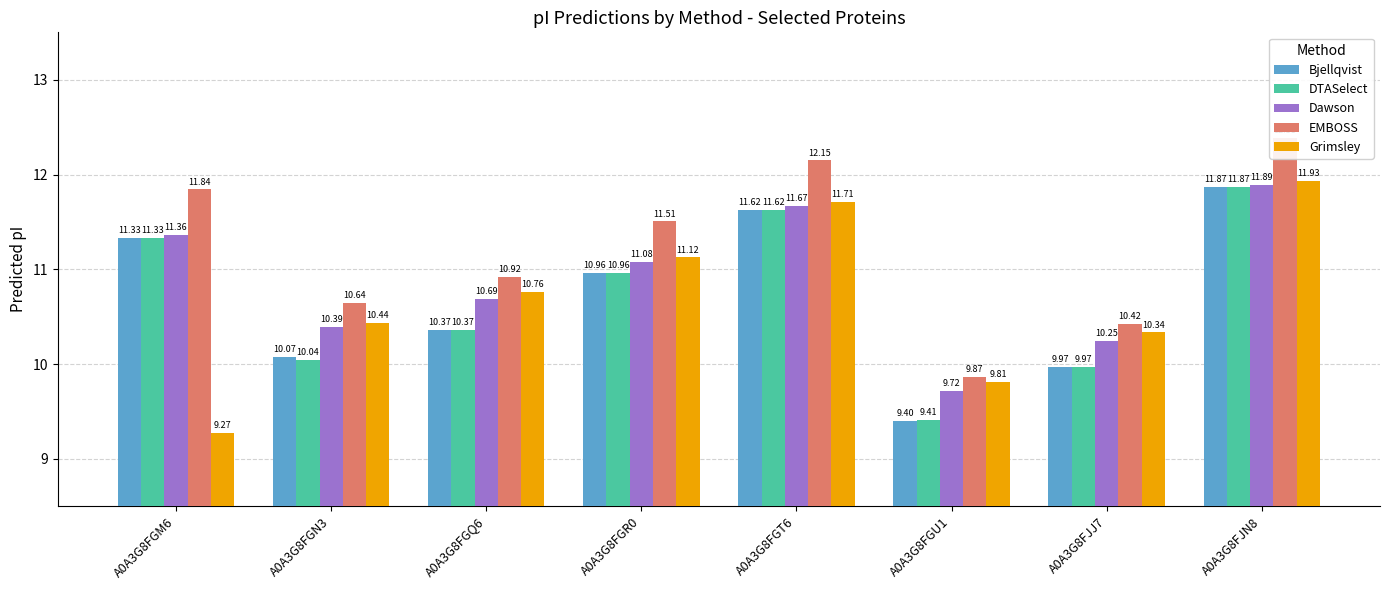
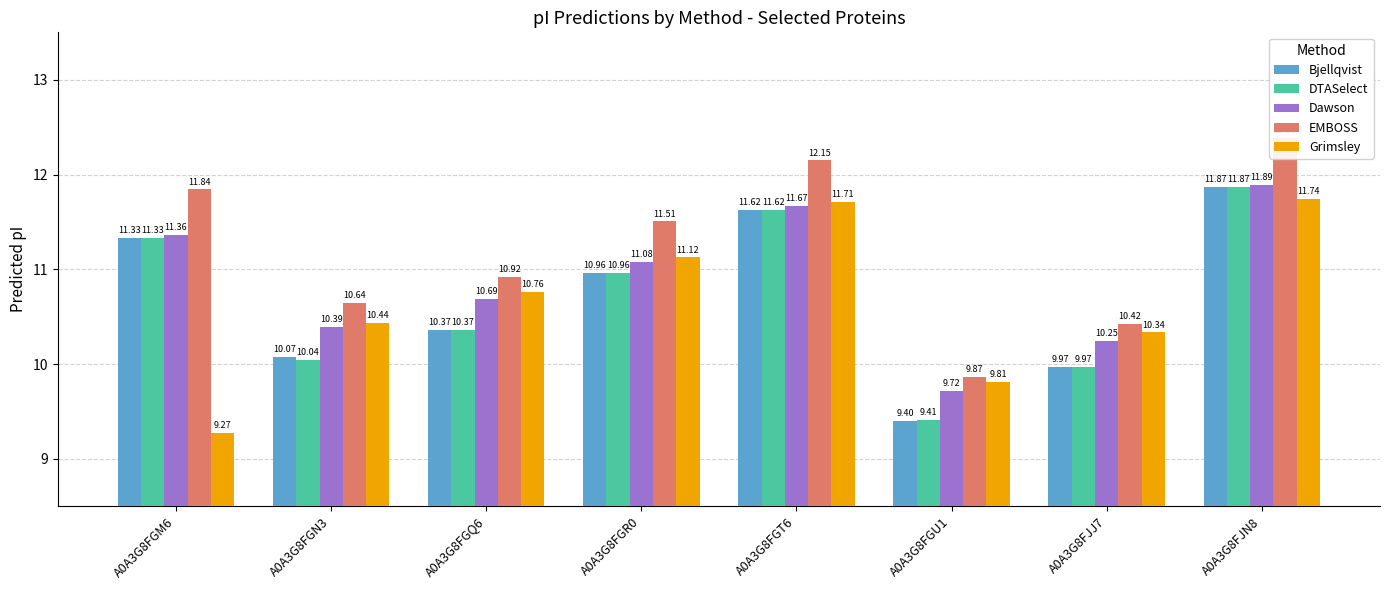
Grimsley, A0A3G8FJN8: 11.93 -> 11.74
